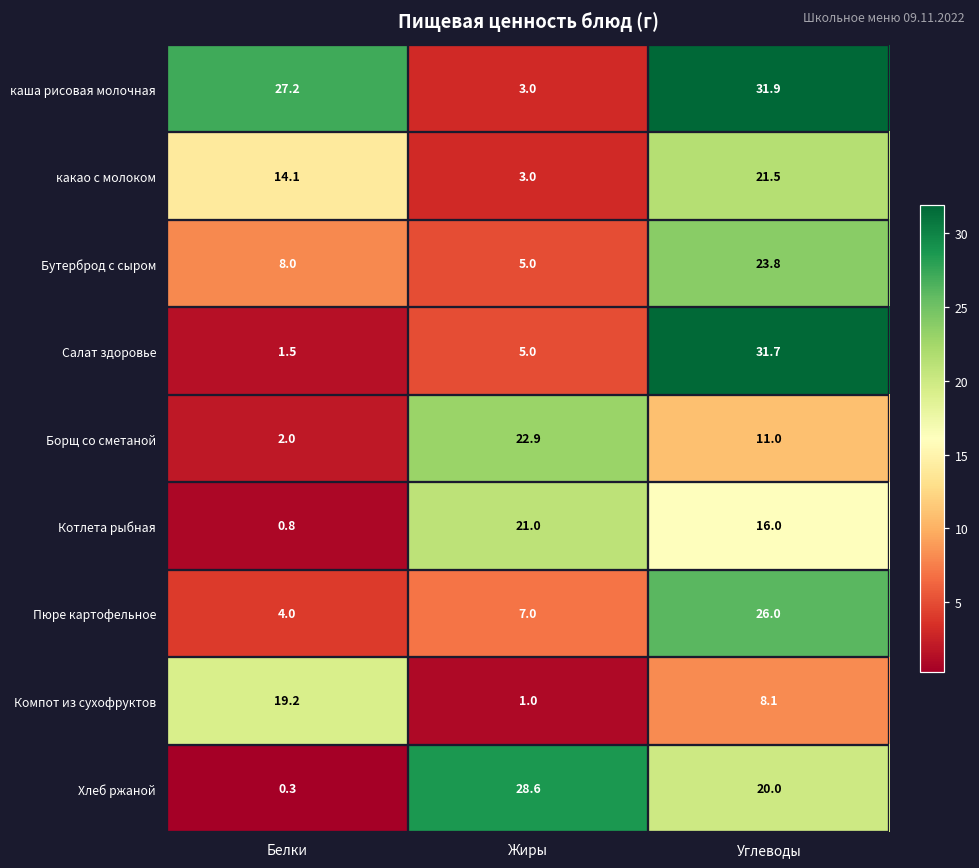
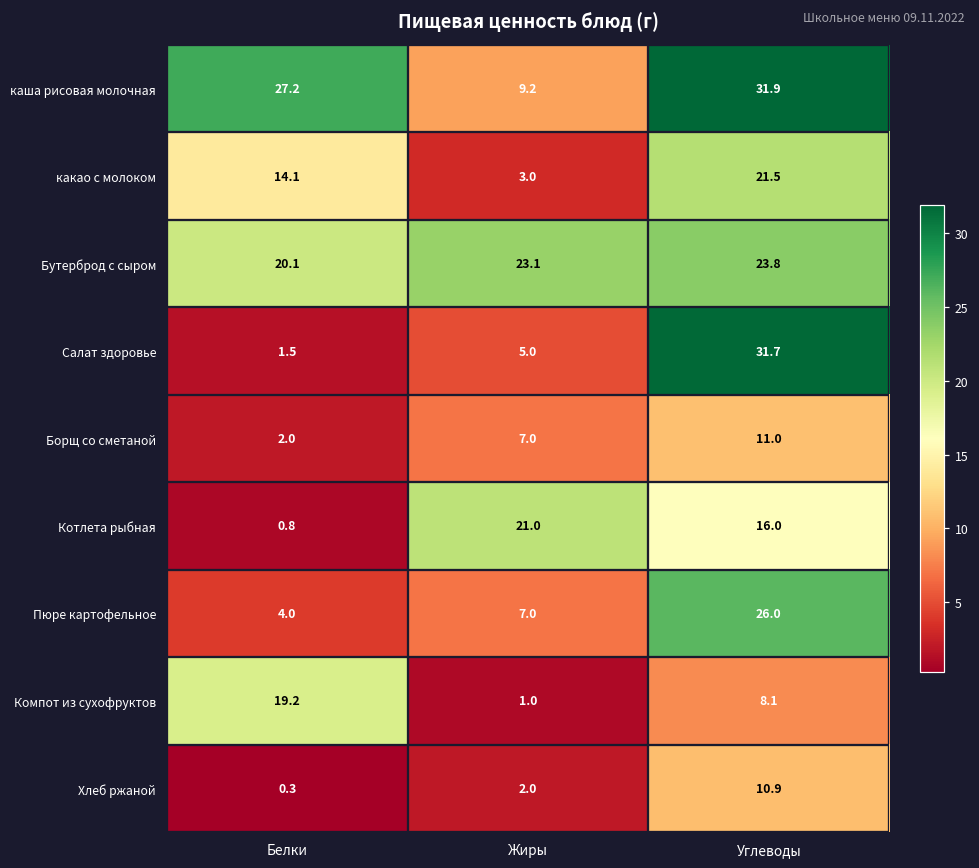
каша рисовая молочная, Жиры: 3.0 -> 9.2
Бутерброд с сыром, Белки: 8.0 -> 20.1
Бутерброд с сыром, Жиры: 5.0 -> 23.1
Борщ со сметаной, Жиры: 22.9 -> 7.0
Хлеб ржаной, Жиры: 28.6 -> 2.0
Хлеб ржаной, Углеводы: 20.0 -> 10.9
